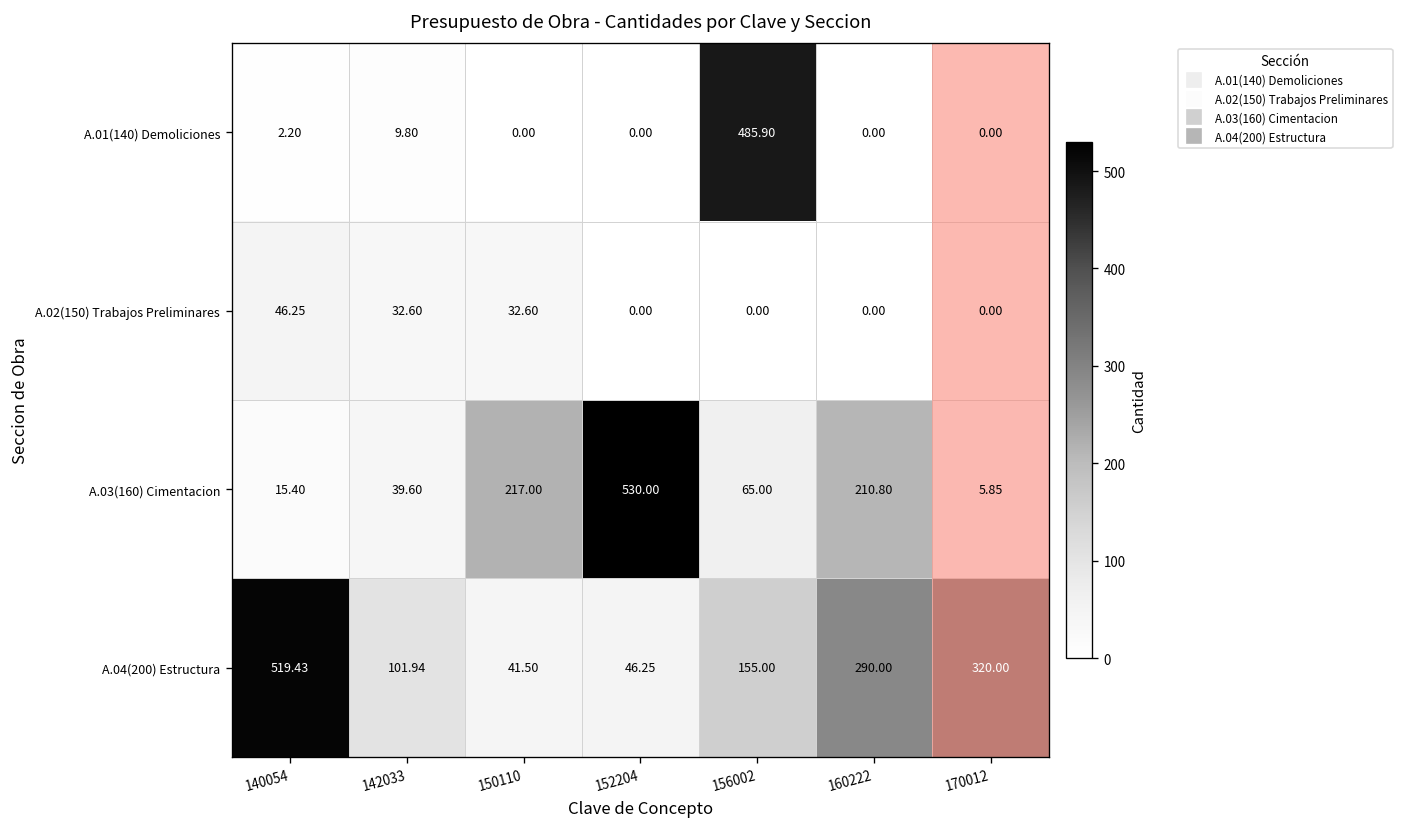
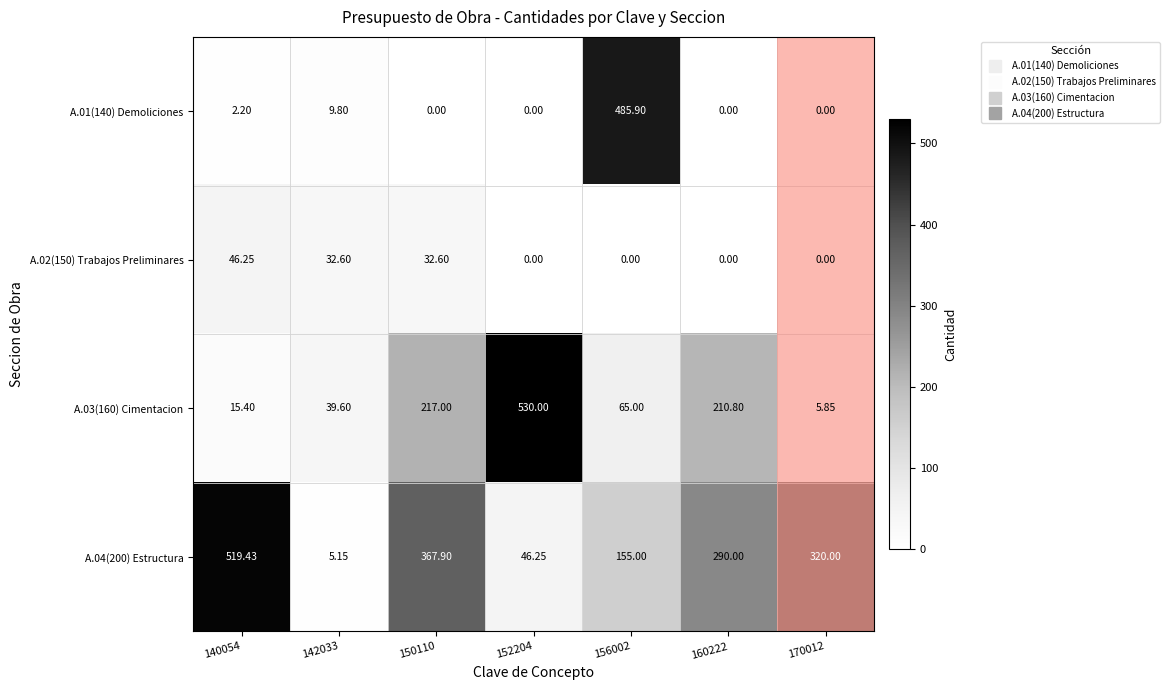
A.04(200) Estructura, 142033: 101.94 -> 5.15
A.04(200) Estructura, 150110: 41.50 -> 367.90
